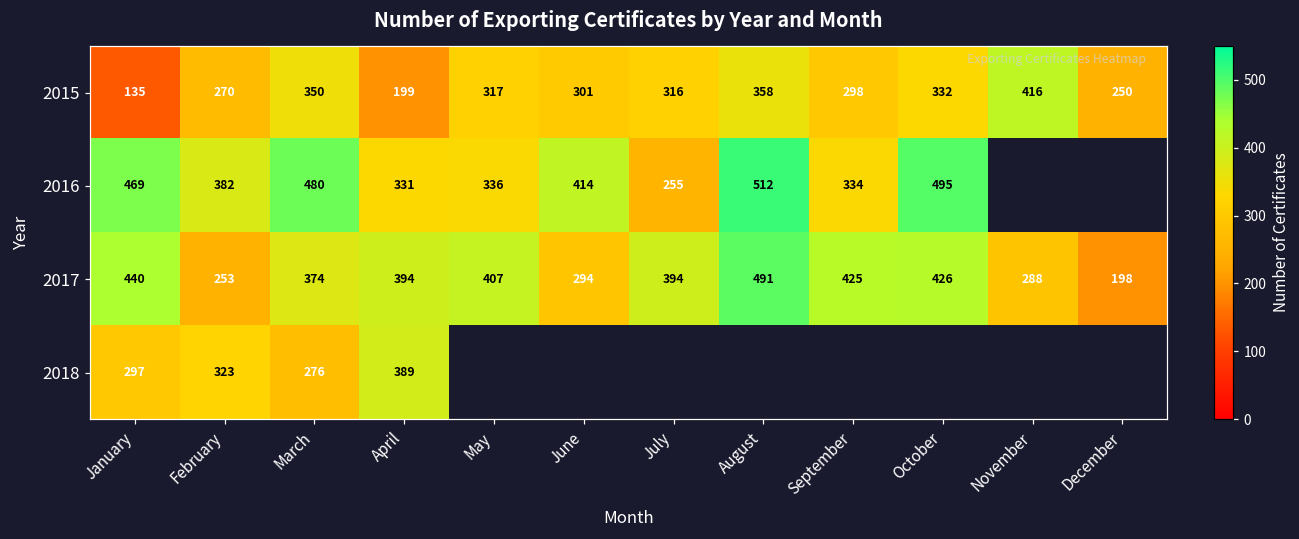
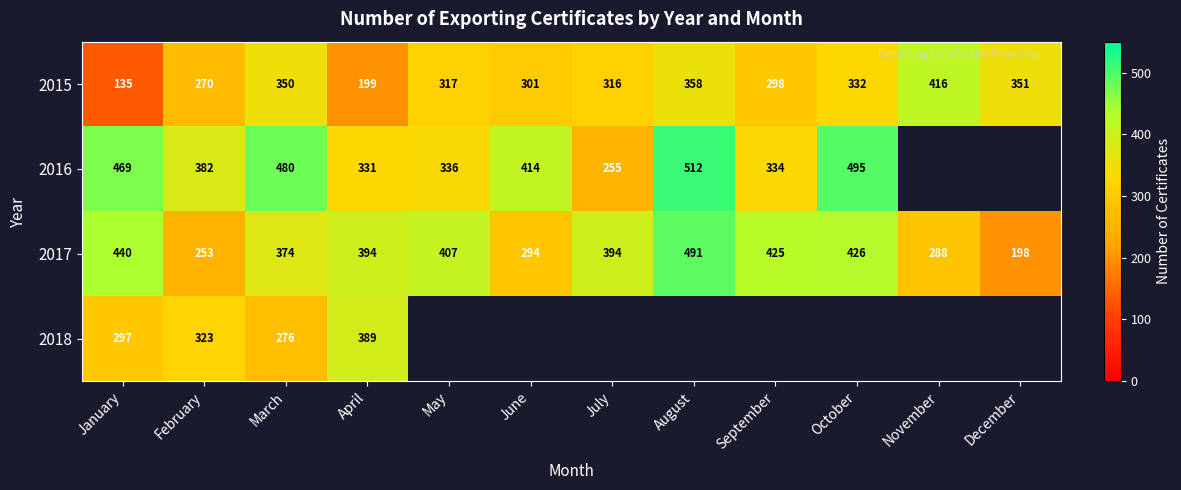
2015, December: 250 -> 351
